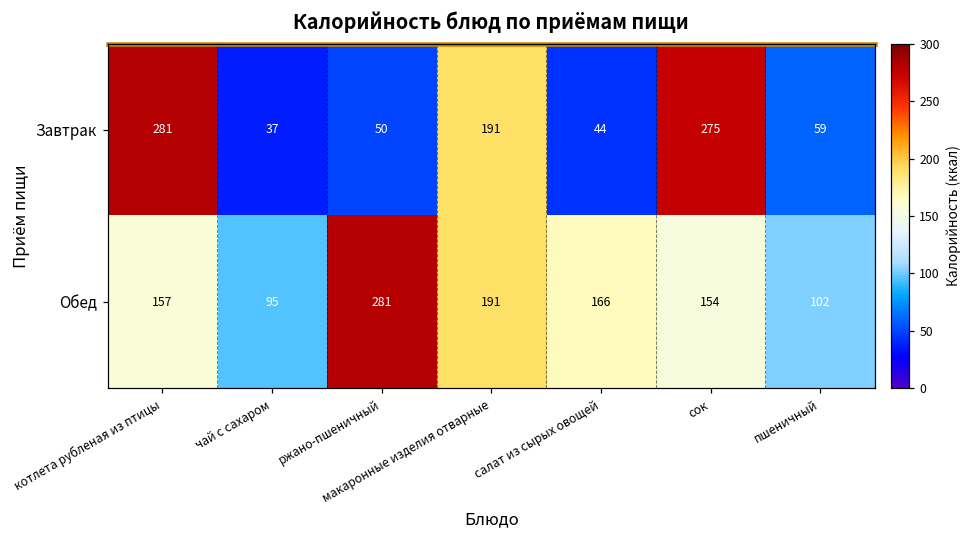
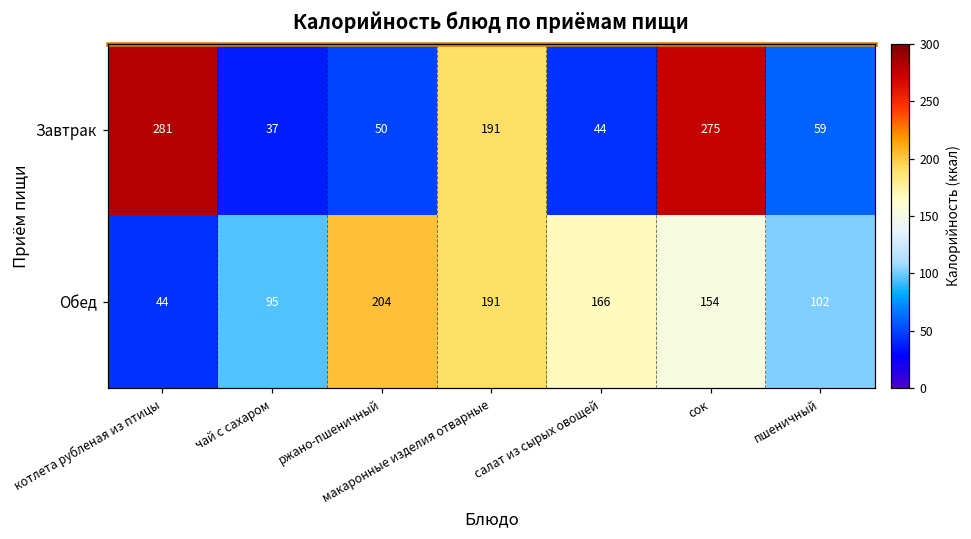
Обед, котлета рубленая из птицы: 157 -> 44
Обед, ржано-пшеничный: 281 -> 204
